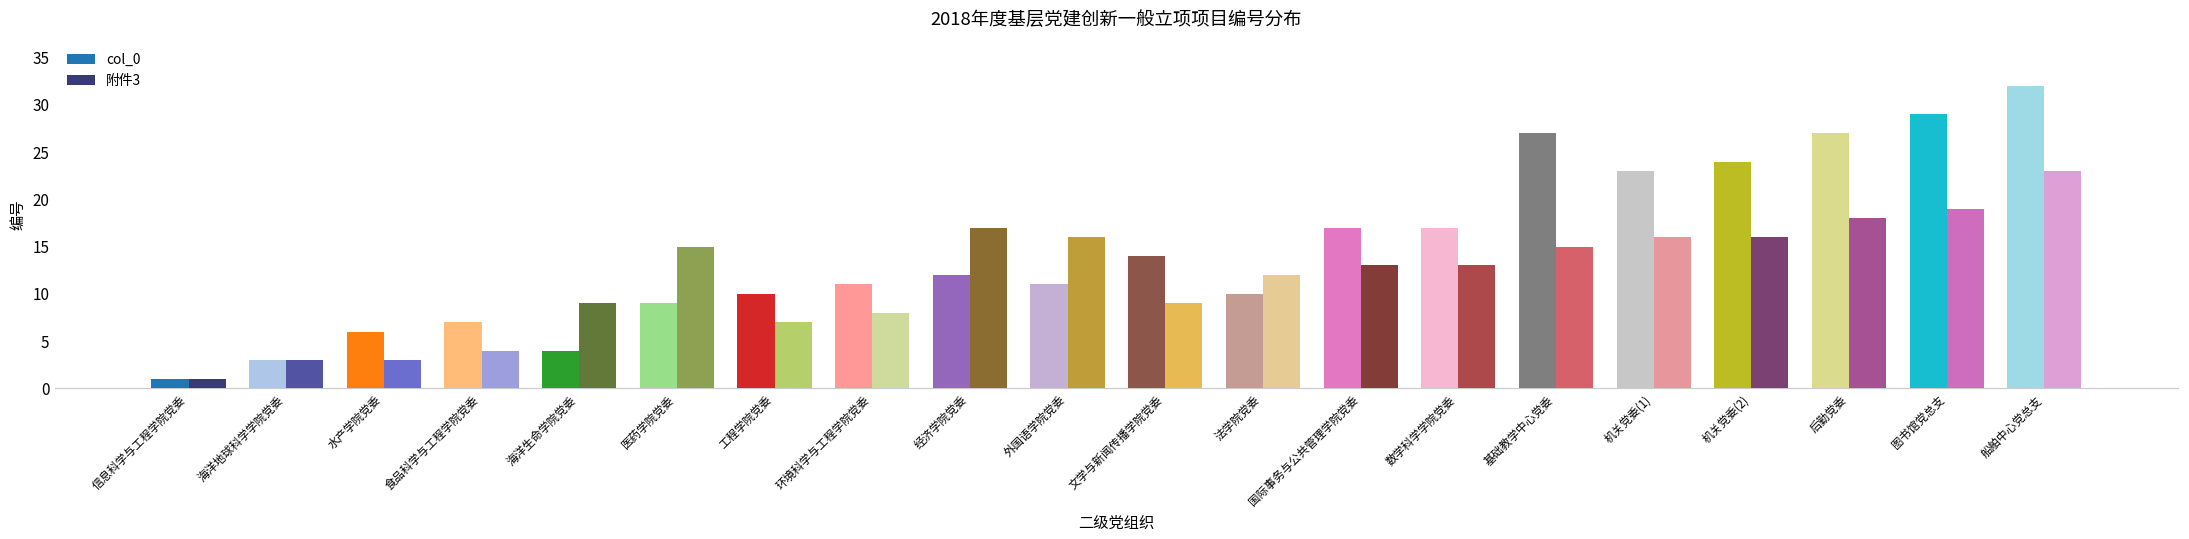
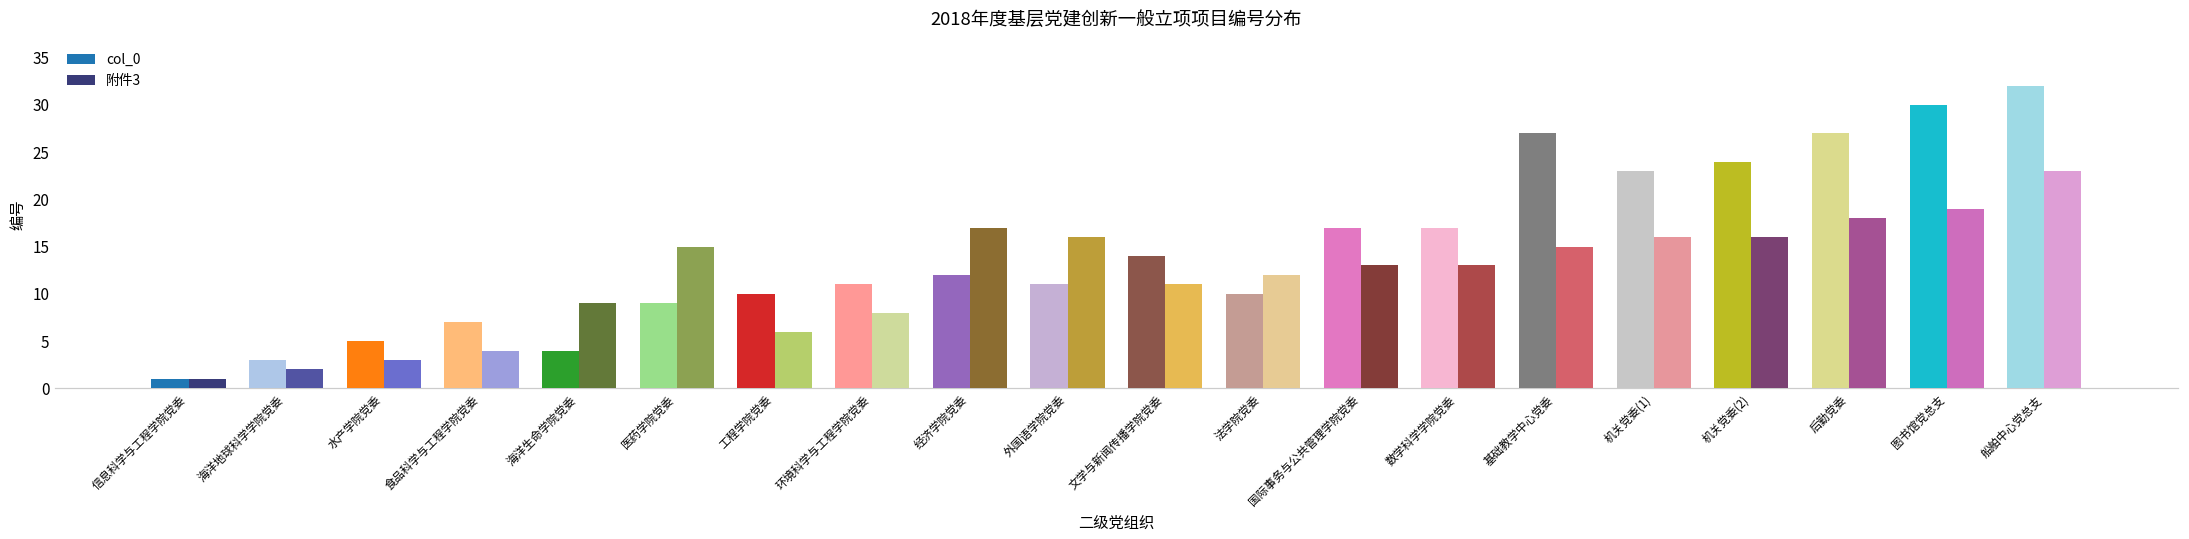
附件3, 海洋地球科学学院党委: 3 -> 2
col_0, 水产学院党委: 6 -> 5
附件3, 工程学院党委: 7 -> 6
附件3, 文学与新闻传播学院党委: 9 -> 11
col_0, 图书馆党总支: 29 -> 30
